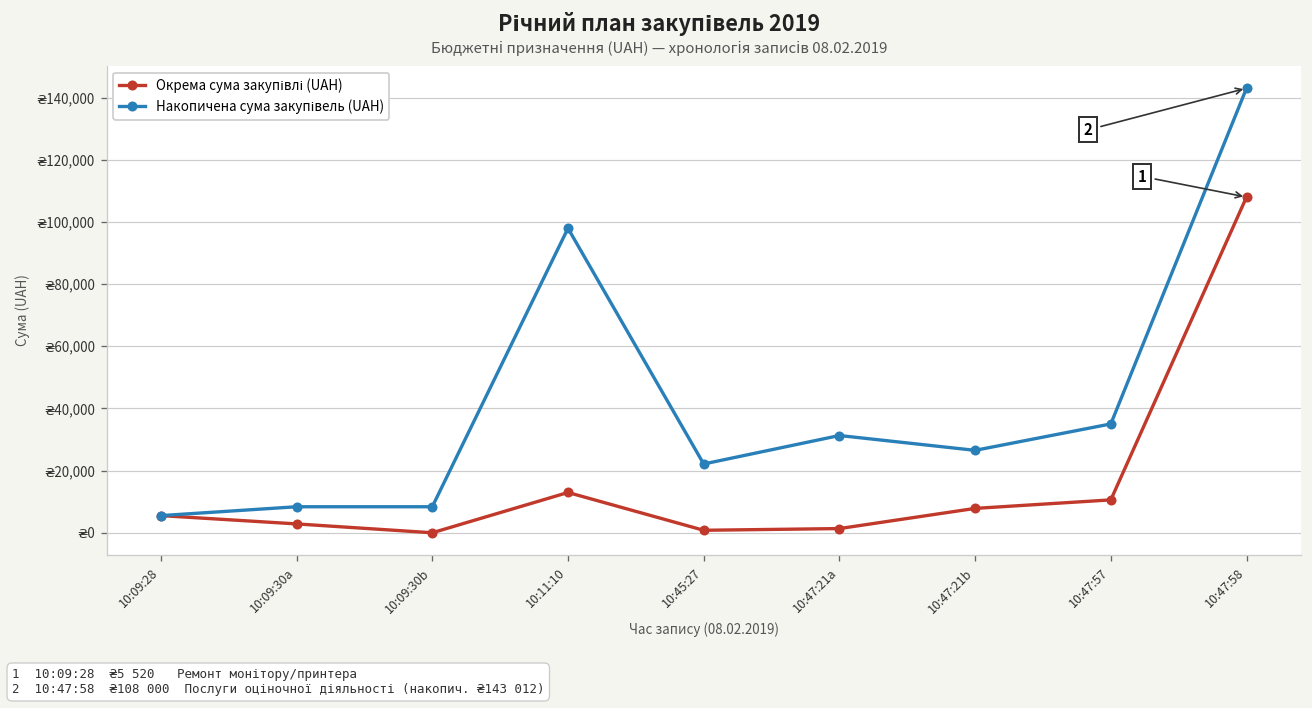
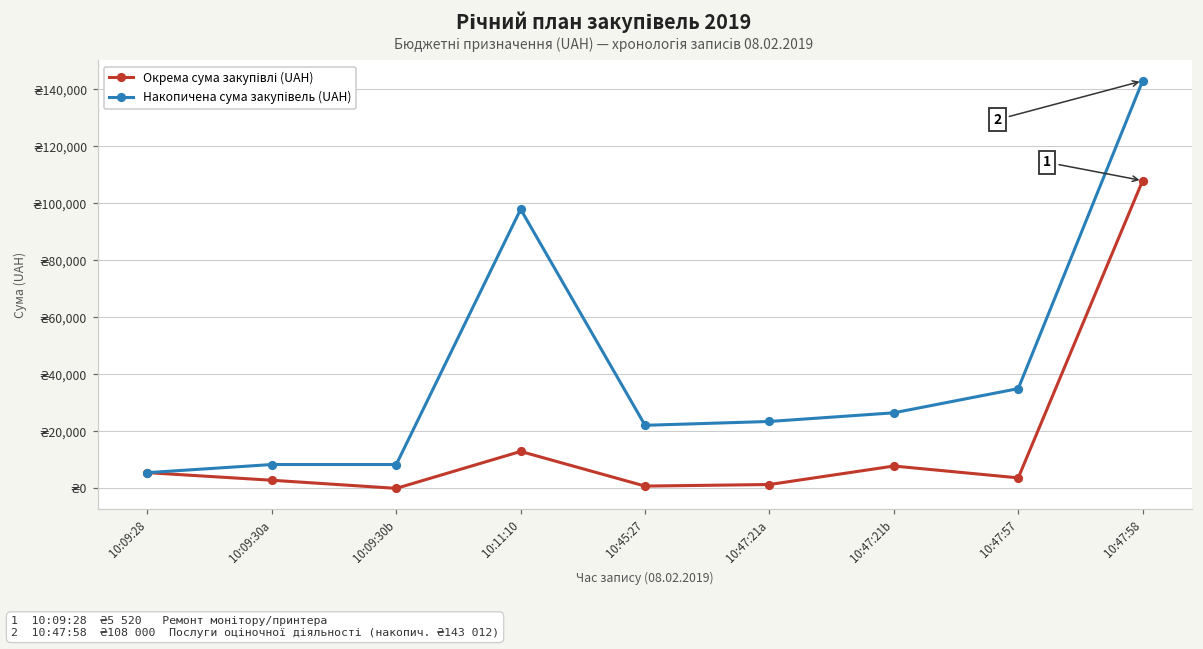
Накопичена сума закупівель (UAH), 10:47:21a: ₴31,000 -> ₴23,000
Окрема сума закупівлі (UAH), 10:47:57: ₴11,000 -> ₴4,000
